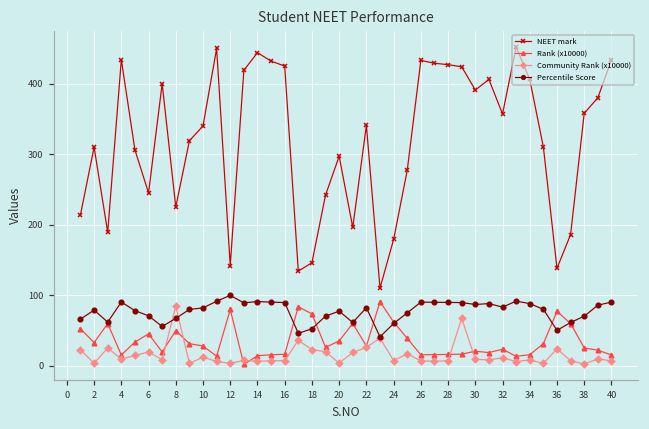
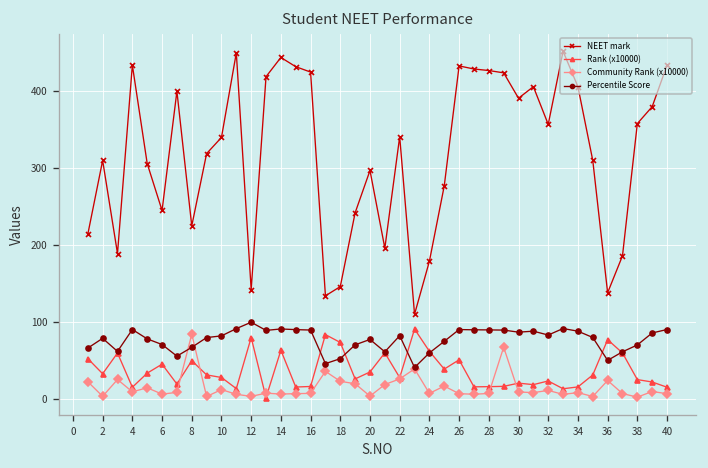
Community Rank (x10000), 6: 20 -> 10
Rank (x10000), 14: 10 -> 60
Rank (x10000), 26: 20 -> 50
